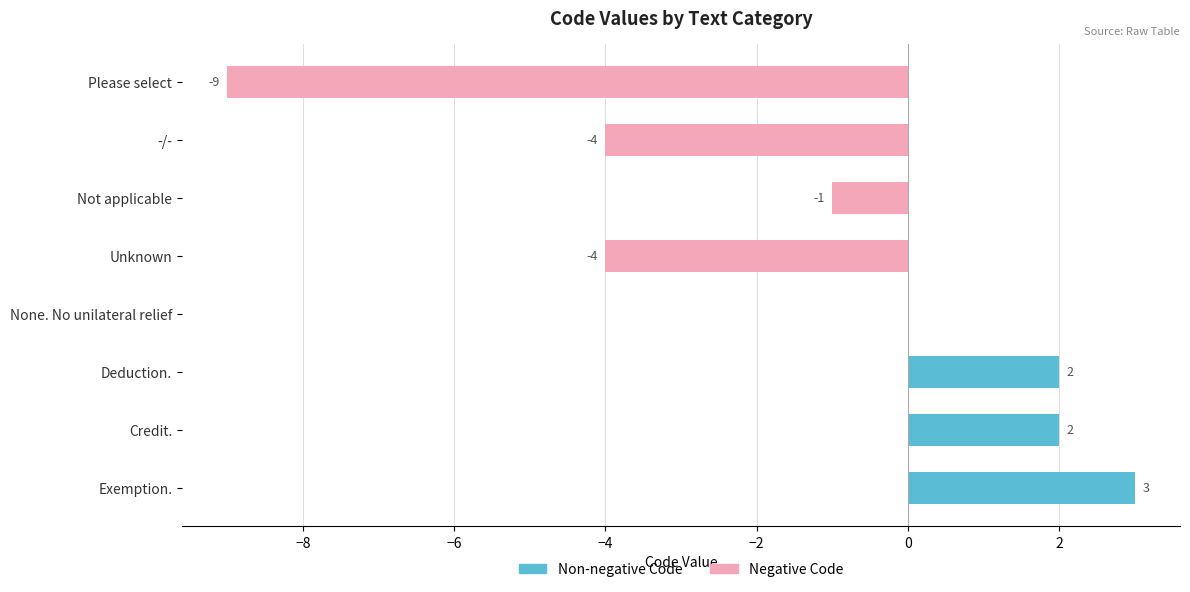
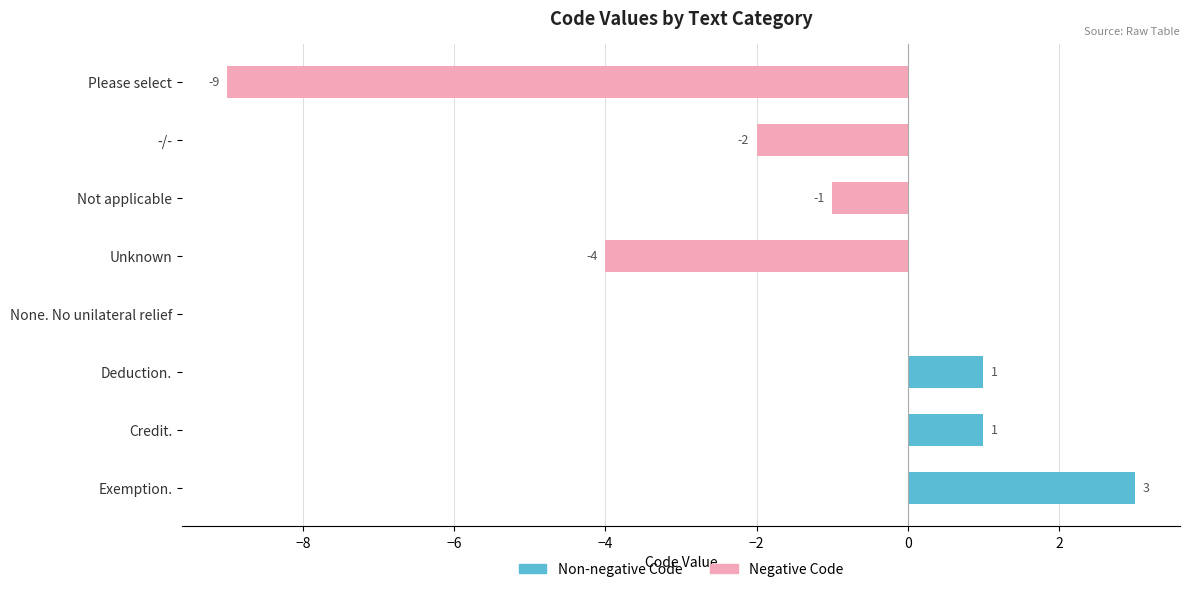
Negative Code, -/-: -4 -> -2
Non-negative Code, Deduction.: 2 -> 1
Non-negative Code, Credit.: 2 -> 1
